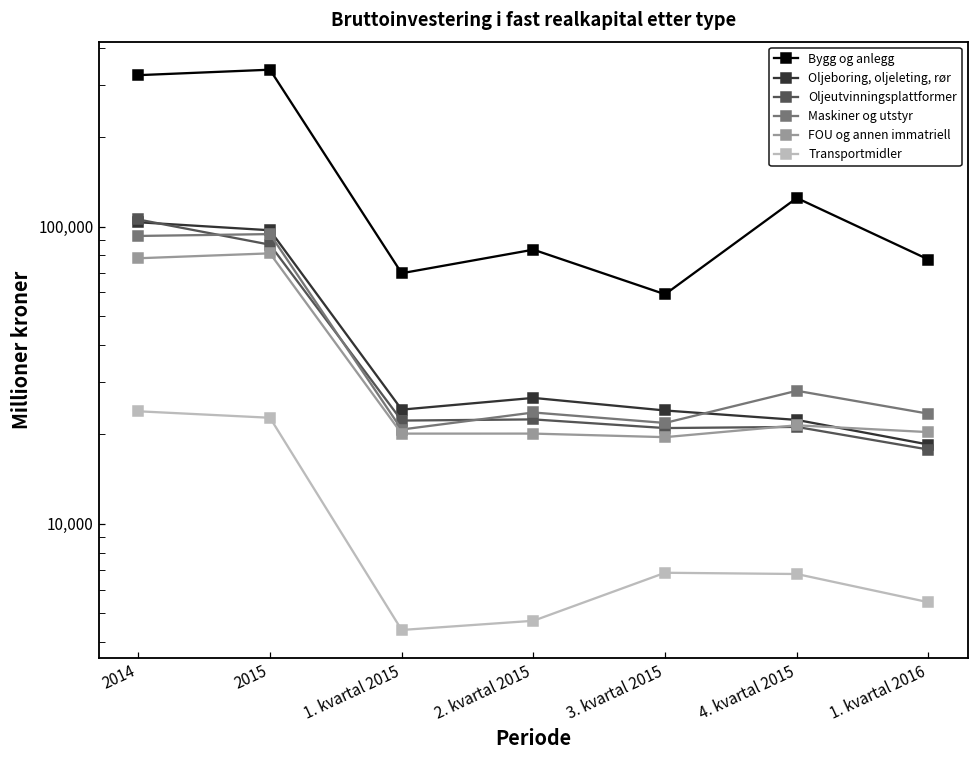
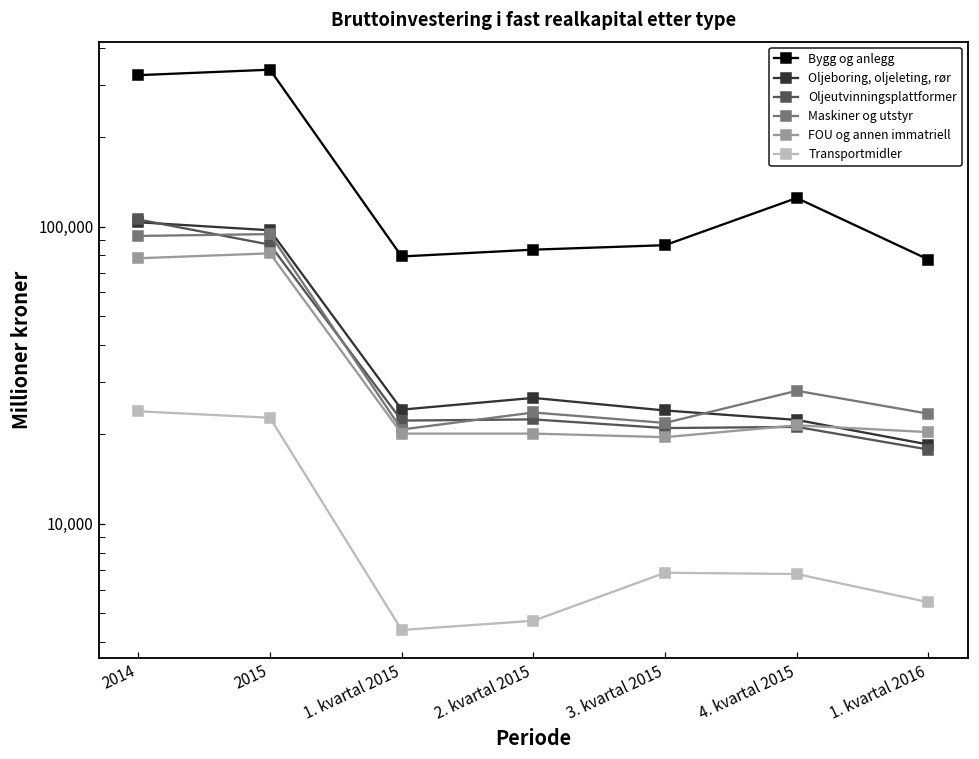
Bygg og anlegg, 1. kvartal 2015: 70,000 -> 79,000
Bygg og anlegg, 3. kvartal 2015: 59,000 -> 87,000
